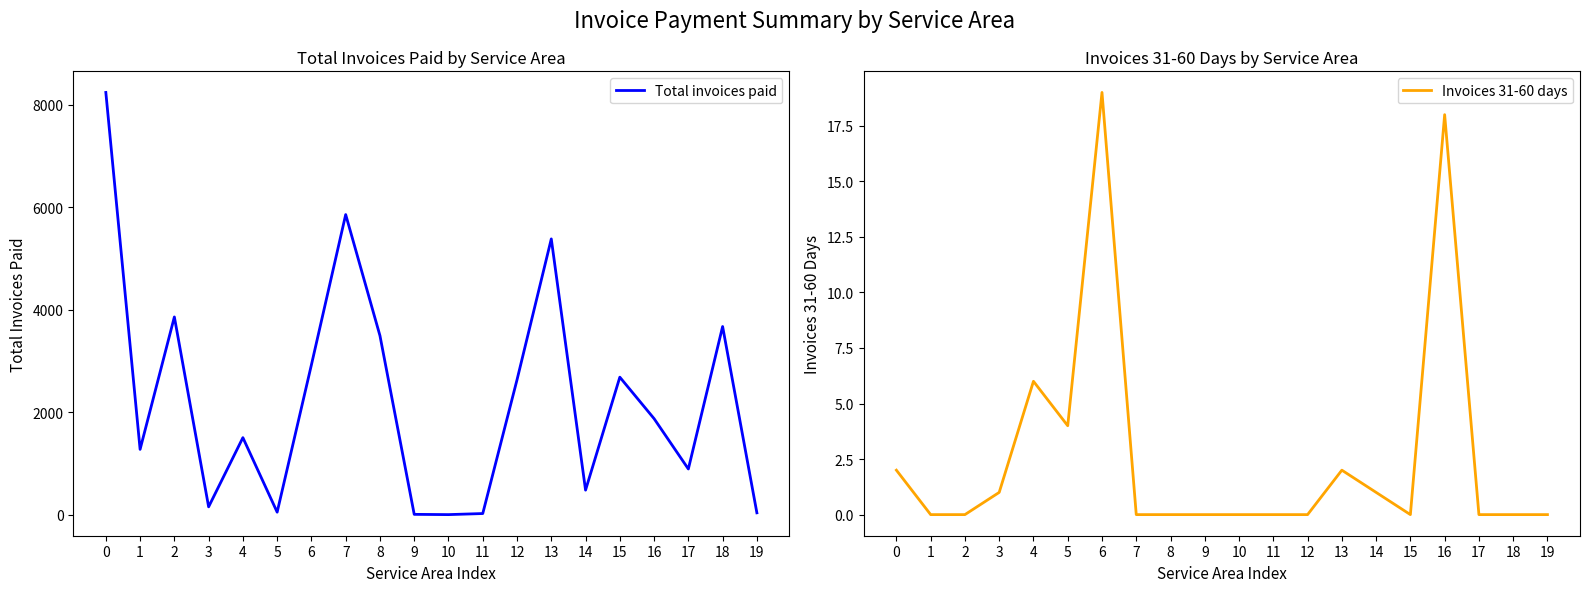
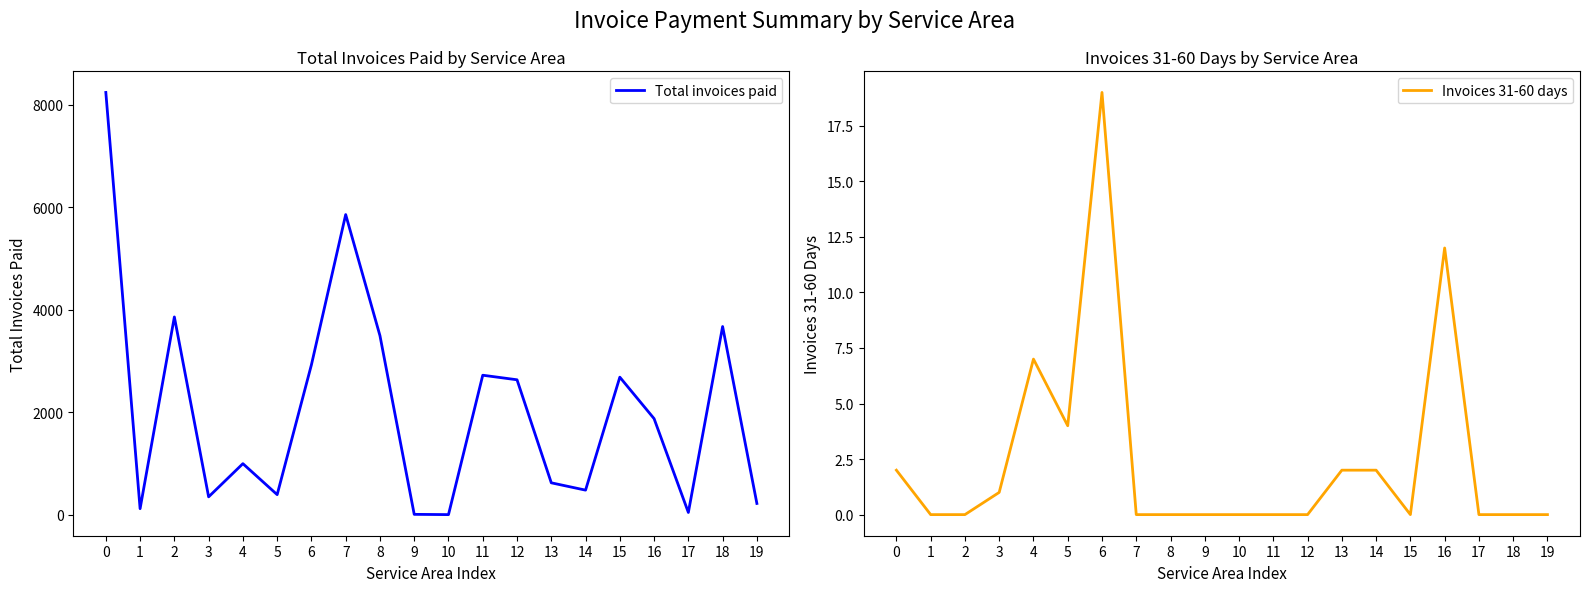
Total Invoices Paid by Service Area, 1: 1300 -> 100
Total Invoices Paid by Service Area, 3: 200 -> 300
Total Invoices Paid by Service Area, 4: 1500 -> 1000
Total Invoices Paid by Service Area, 5: 0 -> 400
Total Invoices Paid by Service Area, 11: 0 -> 2700
Total Invoices Paid by Service Area, 13: 5400 -> 600
Total Invoices Paid by Service Area, 17: 900 -> 0
Total Invoices Paid by Service Area, 19: 0 -> 200
Invoices 31-60 Days by Service Area, 4: 6 -> 7
Invoices 31-60 Days by Service Area, 14: 1 -> 2
Invoices 31-60 Days by Service Area, 16: 18 -> 12
